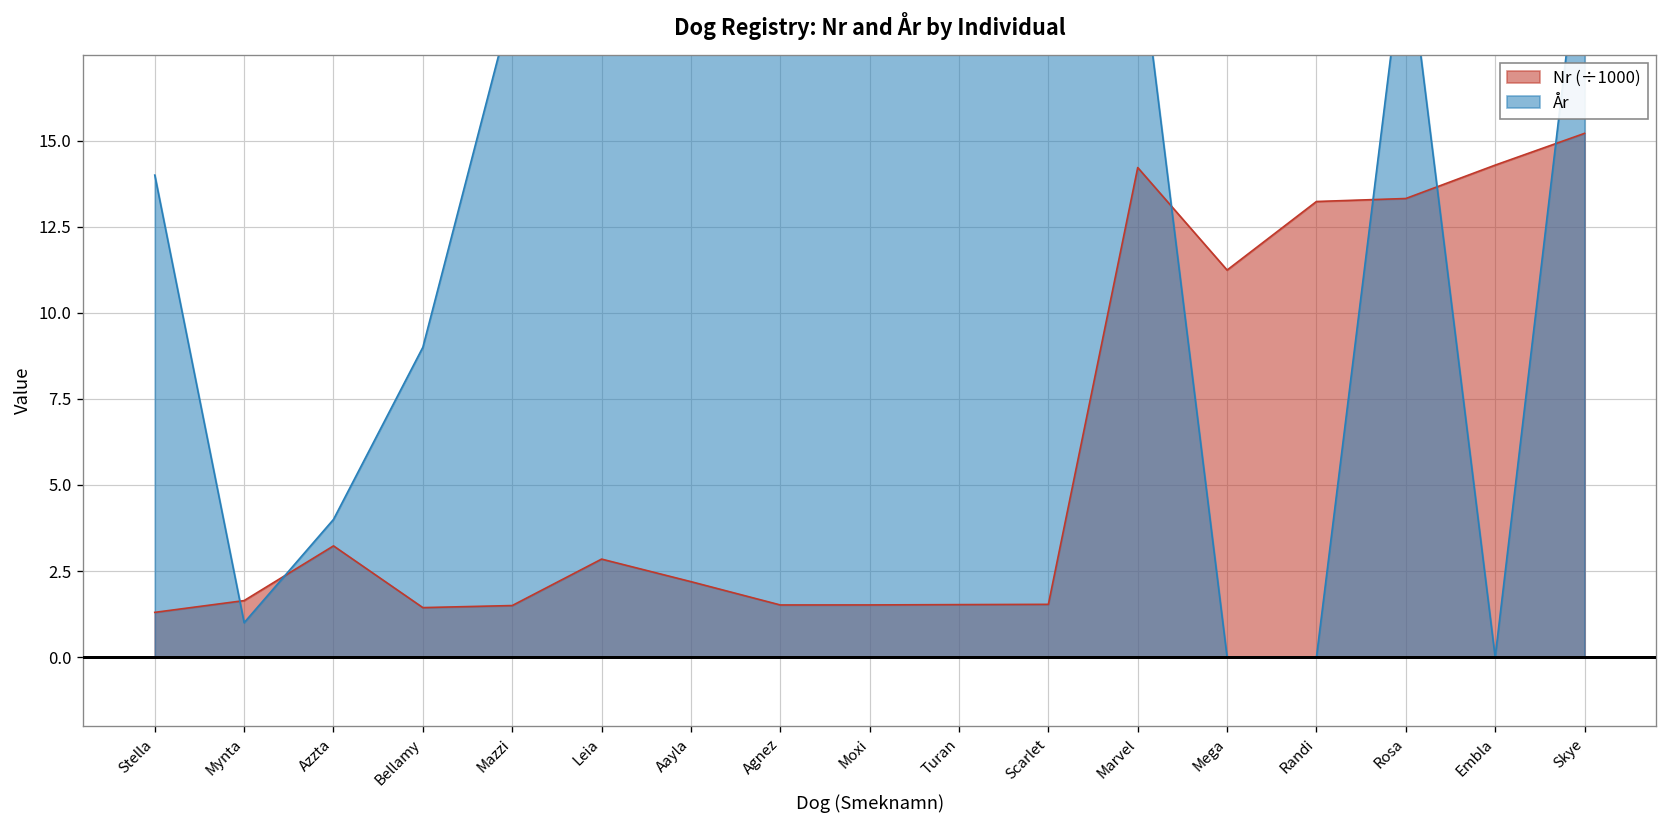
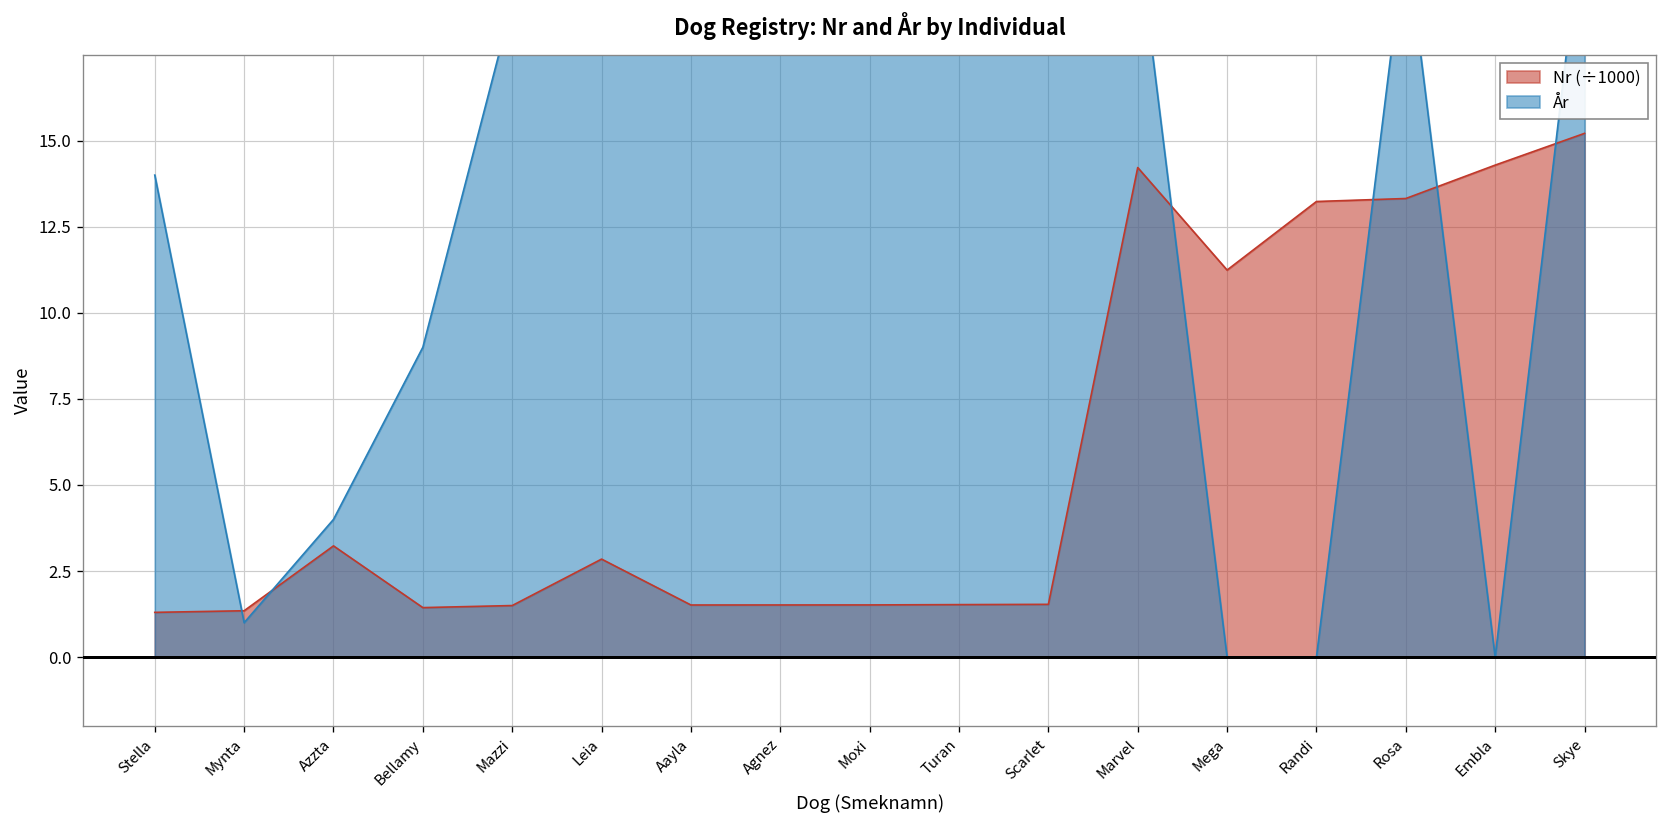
Nr (÷1000), Mynta: 1.6 -> 1.3
Nr (÷1000), Aayla: 2.2 -> 1.5
